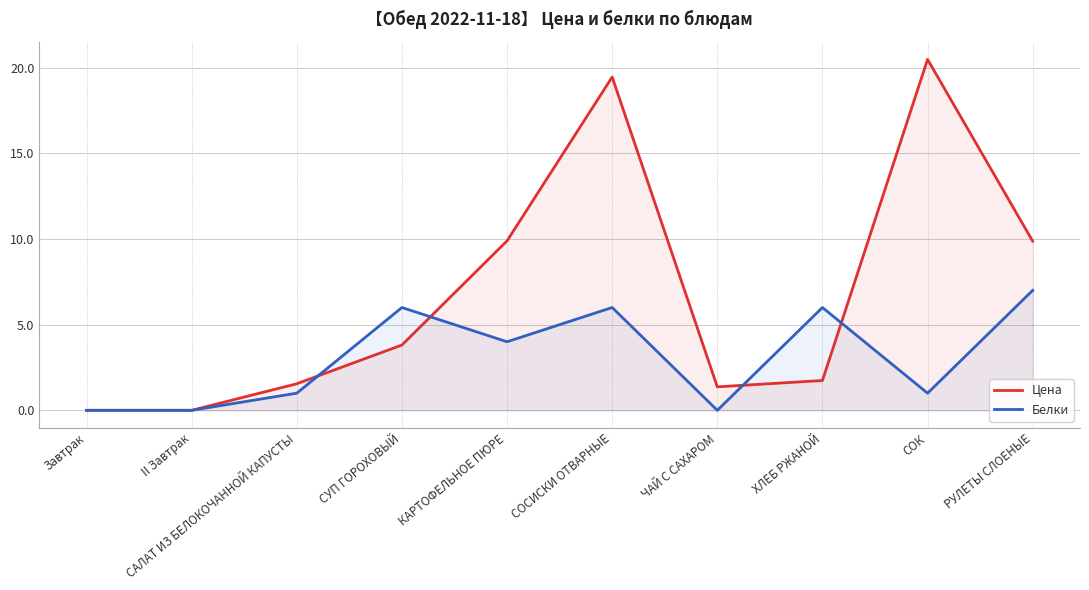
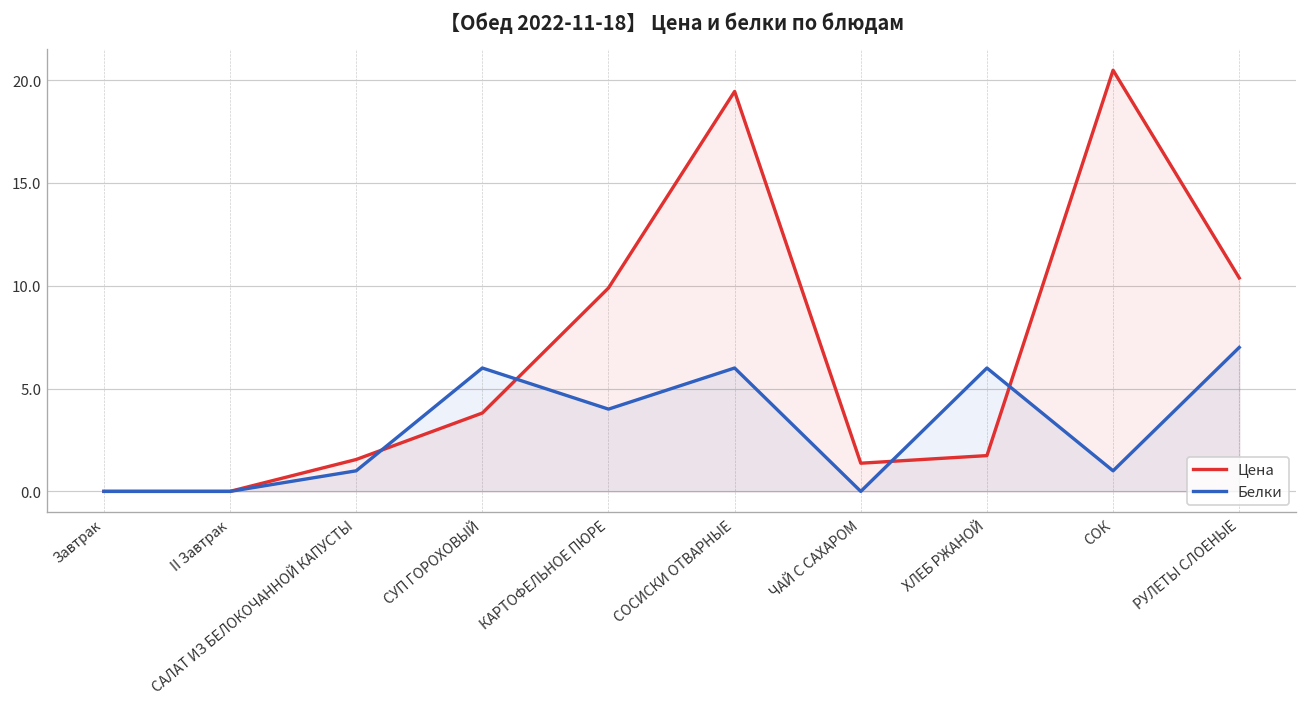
Цена, РУЛЕТЫ СЛОЕНЫЕ: 9.9 -> 10.4
